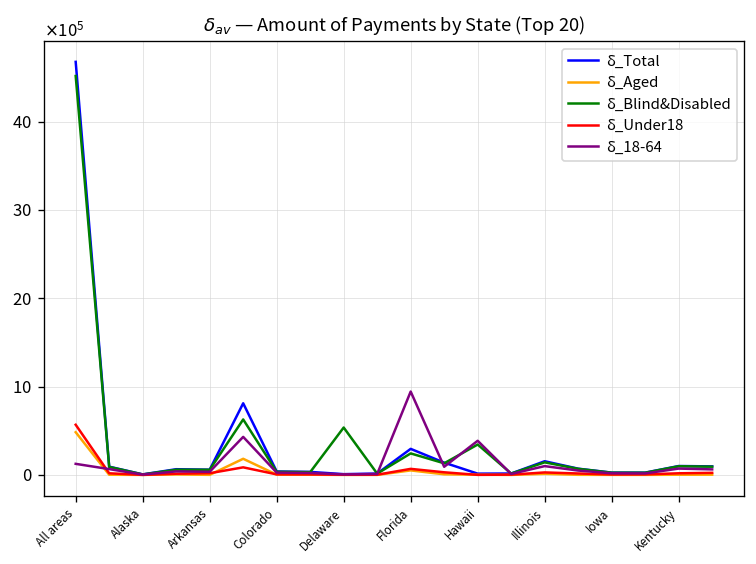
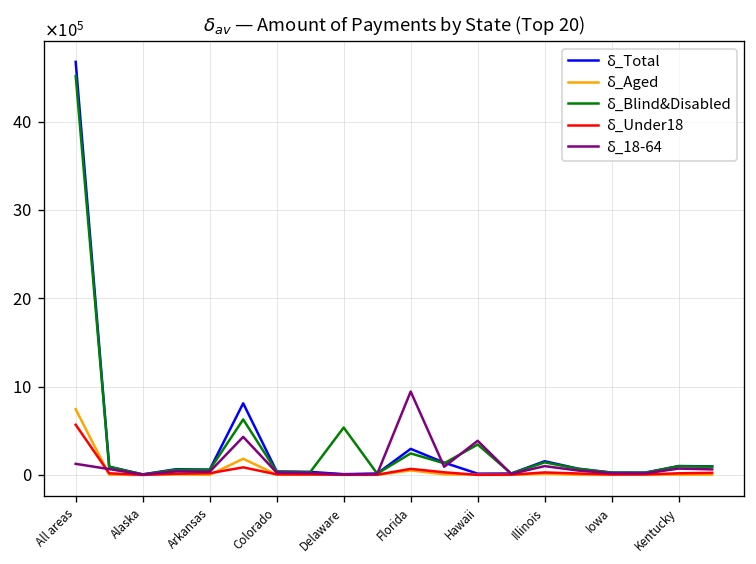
δ_Aged, All areas: 500000 -> 700000
